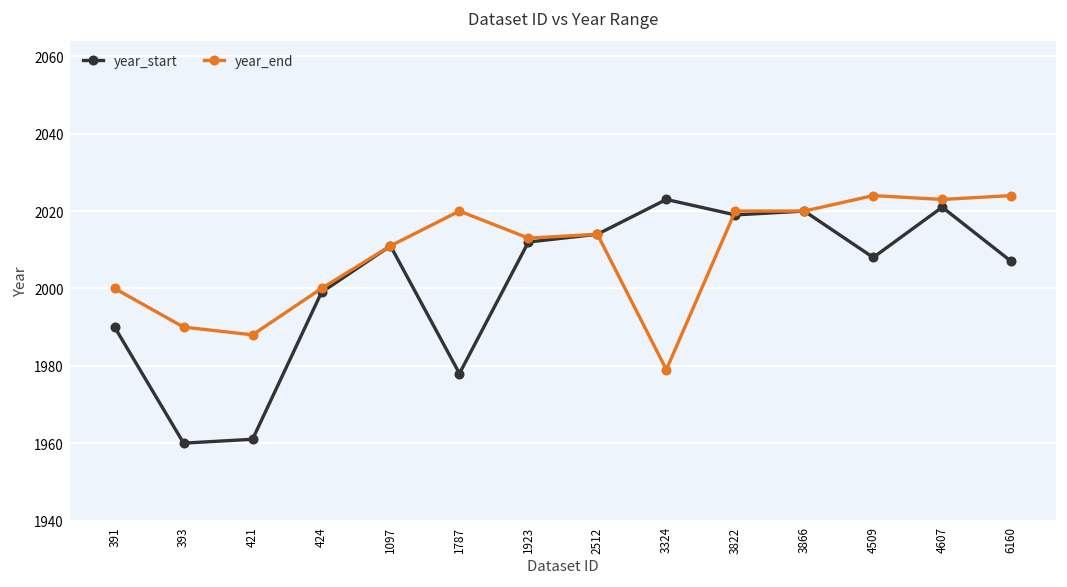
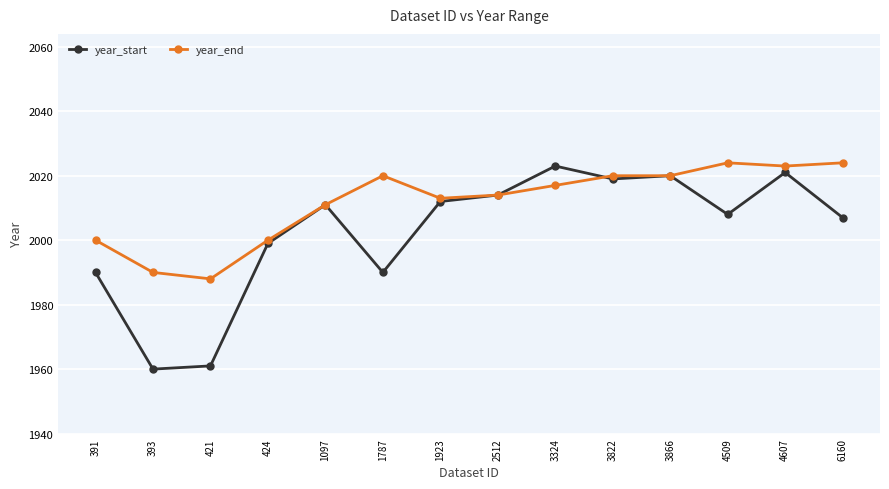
year_start, 1787: 1978 -> 1990
year_end, 3324: 1979 -> 2017
